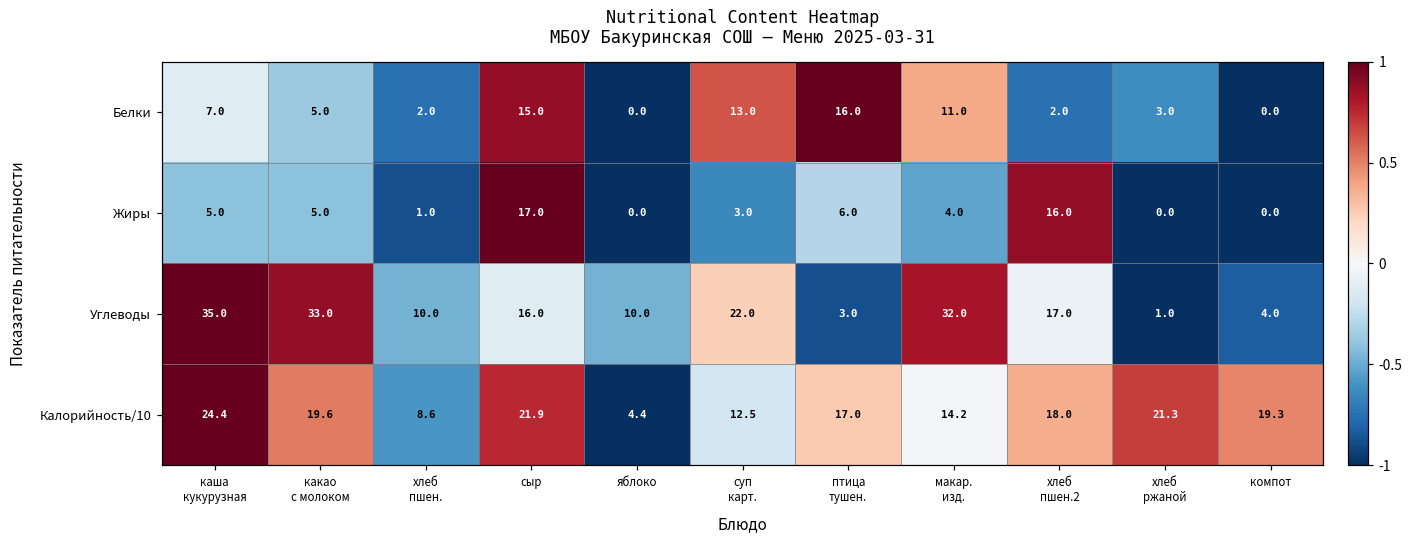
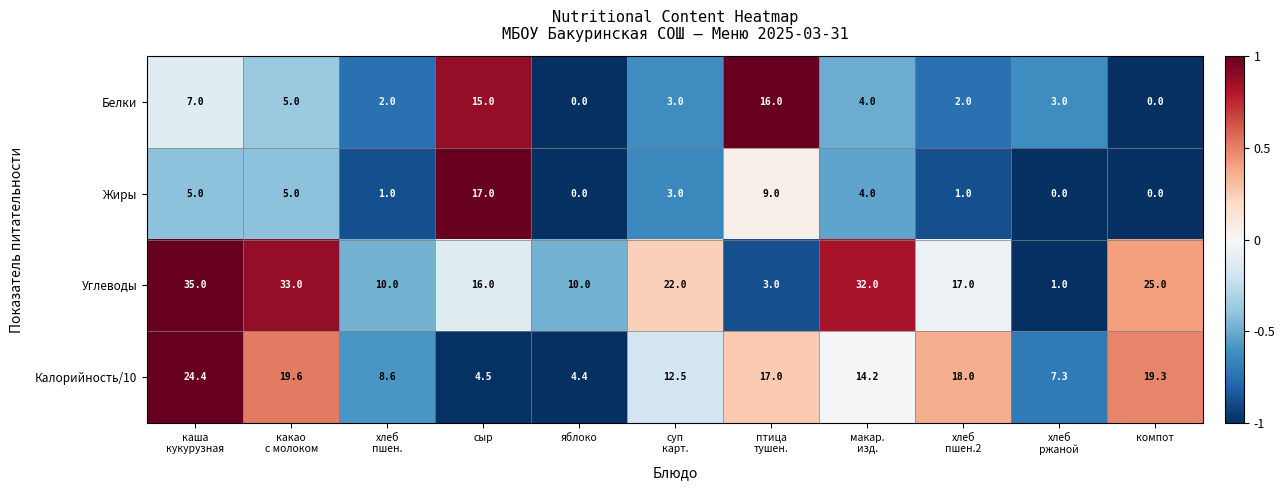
Белки, суп карт.: 13.0 -> 3.0
Белки, макар. изд.: 11.0 -> 4.0
Жиры, птица тушен.: 6.0 -> 9.0
Жиры, хлеб пшен.2: 16.0 -> 1.0
Углеводы, компот: 4.0 -> 25.0
Калорийность/10, сыр: 21.9 -> 4.5
Калорийность/10, хлеб ржаной: 21.3 -> 7.3
